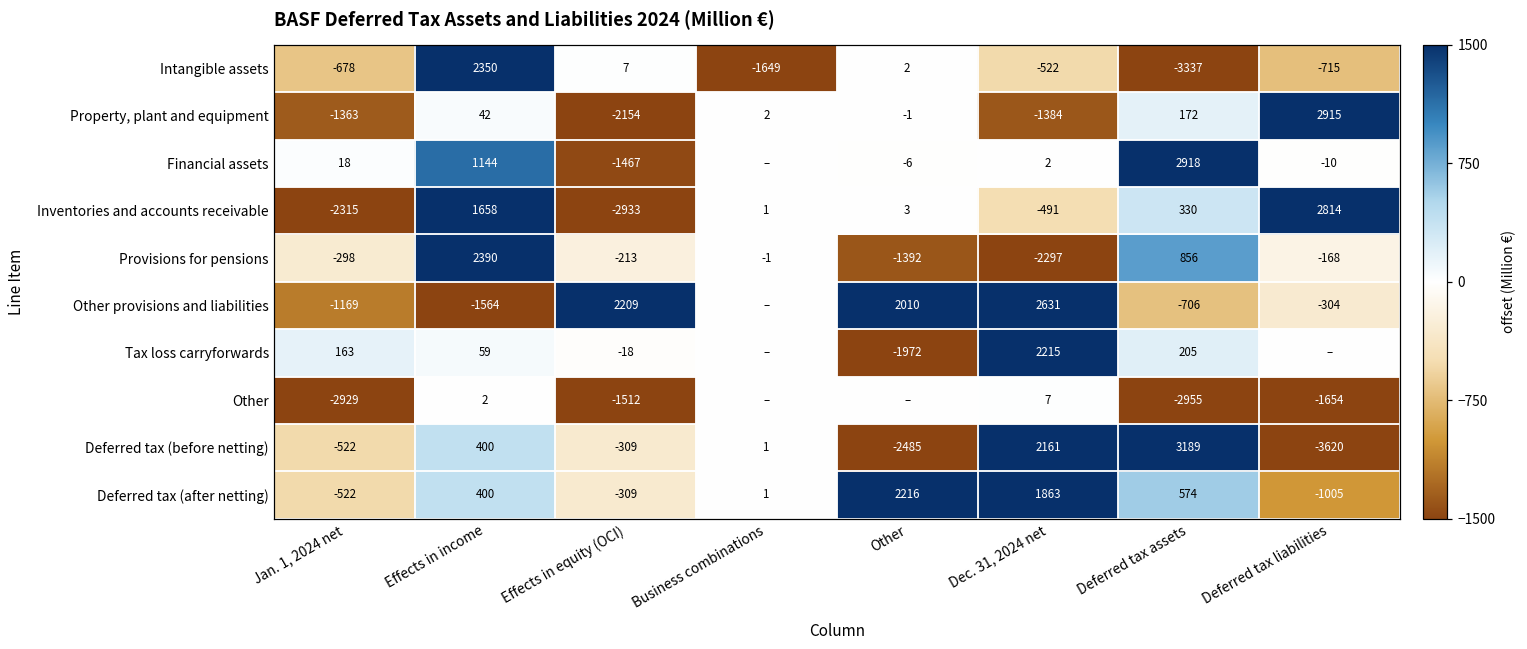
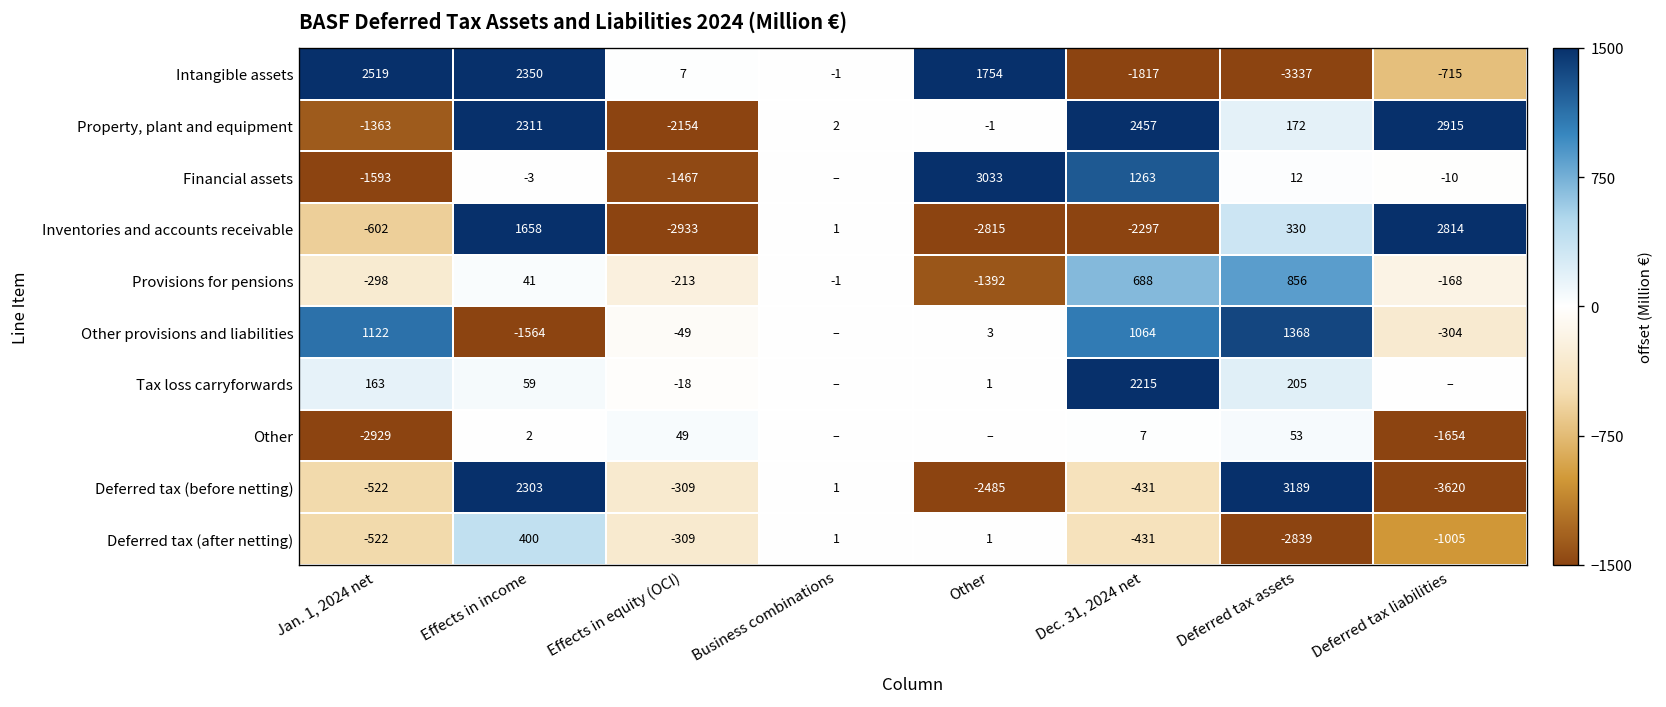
Intangible assets, Jan. 1, 2024 net: -678 -> 2519
Intangible assets, Business combinations: -1649 -> -1
Intangible assets, Other: 2 -> 1754
Intangible assets, Dec. 31, 2024 net: -522 -> -1817
Property, plant and equipment, Effects in income: 42 -> 2311
Property, plant and equipment, Dec. 31, 2024 net: -1384 -> 2457
Financial assets, Jan. 1, 2024 net: 18 -> -1593
Financial assets, Effects in income: 1144 -> -3
Financial assets, Other: -6 -> 3033
Financial assets, Dec. 31, 2024 net: 2 -> 1263
Financial assets, Deferred tax assets: 2918 -> 12
Inventories and accounts receivable, Jan. 1, 2024 net: -2315 -> -602
Inventories and accounts receivable, Other: 3 -> -2815
Inventories and accounts receivable, Dec. 31, 2024 net: -491 -> -2297
Provisions for pensions, Effects in income: 2390 -> 41
Provisions for pensions, Dec. 31, 2024 net: -2297 -> 688
Other provisions and liabilities, Jan. 1, 2024 net: -1169 -> 1122
Other provisions and liabilities, Effects in equity (OCI): 2209 -> -49
Other provisions and liabilities, Other: 2010 -> 3
Other provisions and liabilities, Dec. 31, 2024 net: 2631 -> 1064
Other provisions and liabilities, Deferred tax assets: -706 -> 1368
Tax loss carryforwards, Other: -1972 -> 1
Other, Effects in equity (OCI): -1512 -> 49
Other, Deferred tax assets: -2955 -> 53
Deferred tax (before netting), Effects in income: 400 -> 2303
Deferred tax (before netting), Dec. 31, 2024 net: 2161 -> -431
Deferred tax (after netting), Other: 2216 -> 1
Deferred tax (after netting), Dec. 31, 2024 net: 1863 -> -431
Deferred tax (after netting), Deferred tax assets: 574 -> -2839
